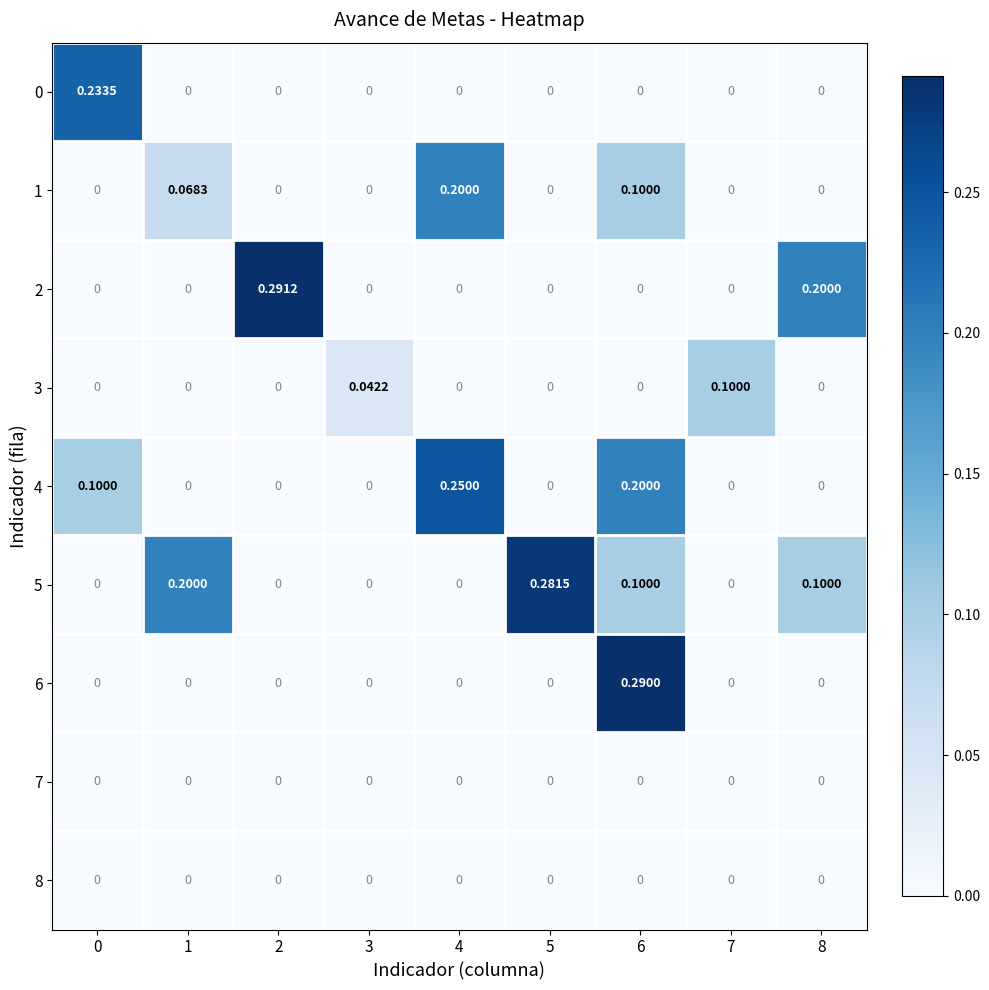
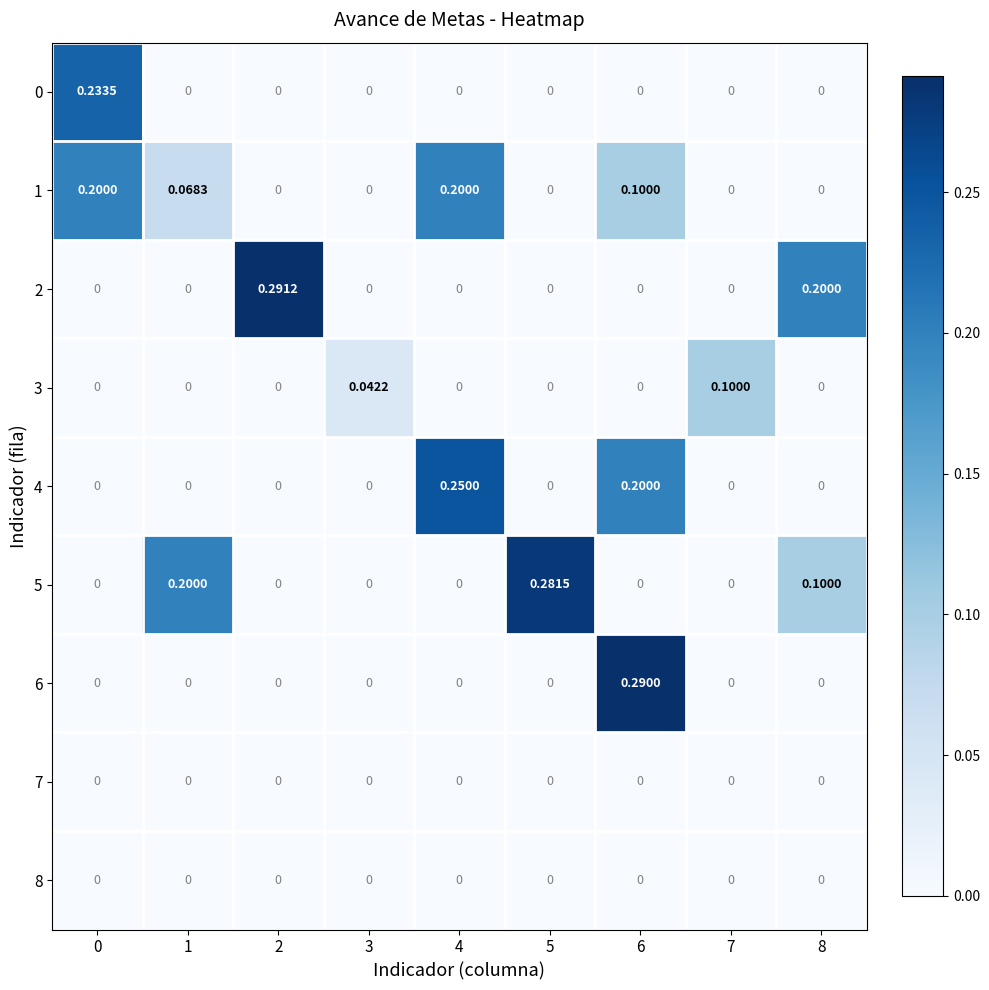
1, 0: 0 -> 0.2000
4, 0: 0.1000 -> 0
5, 6: 0.1000 -> 0
